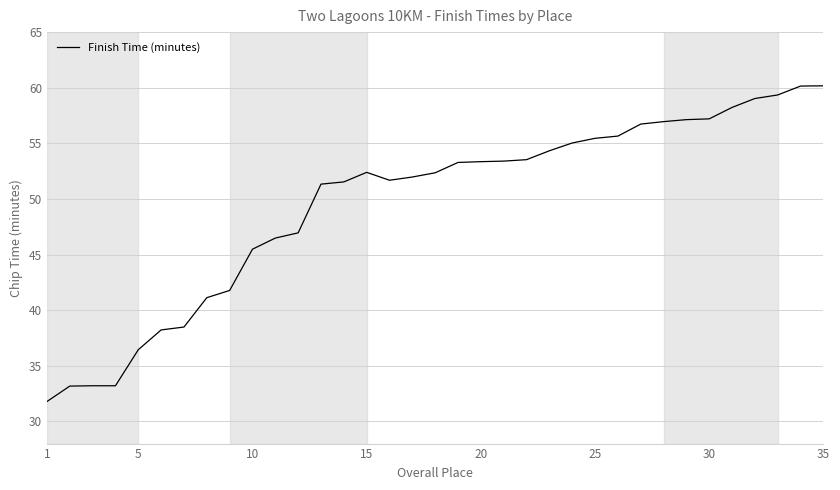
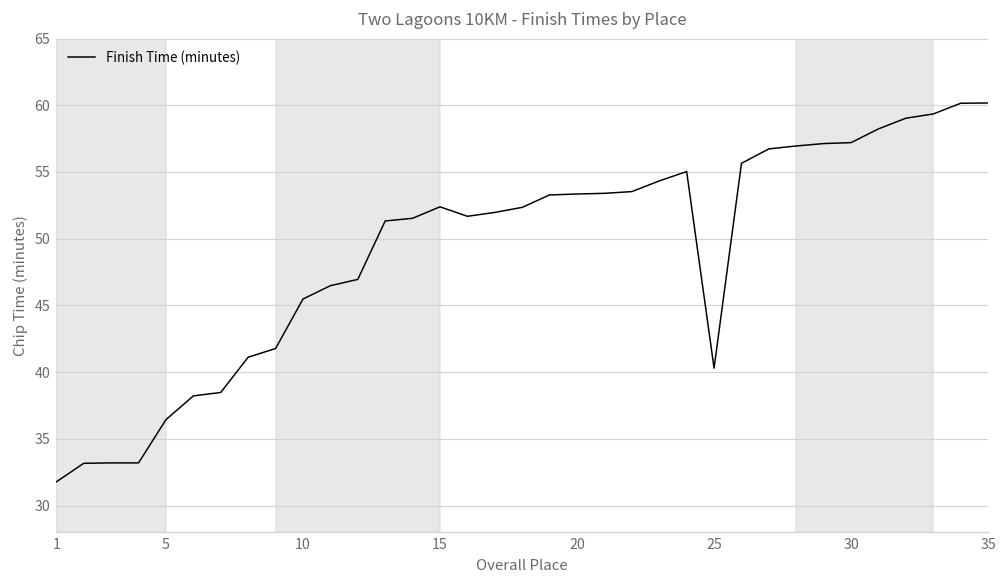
25: 55.5 -> 40.3
